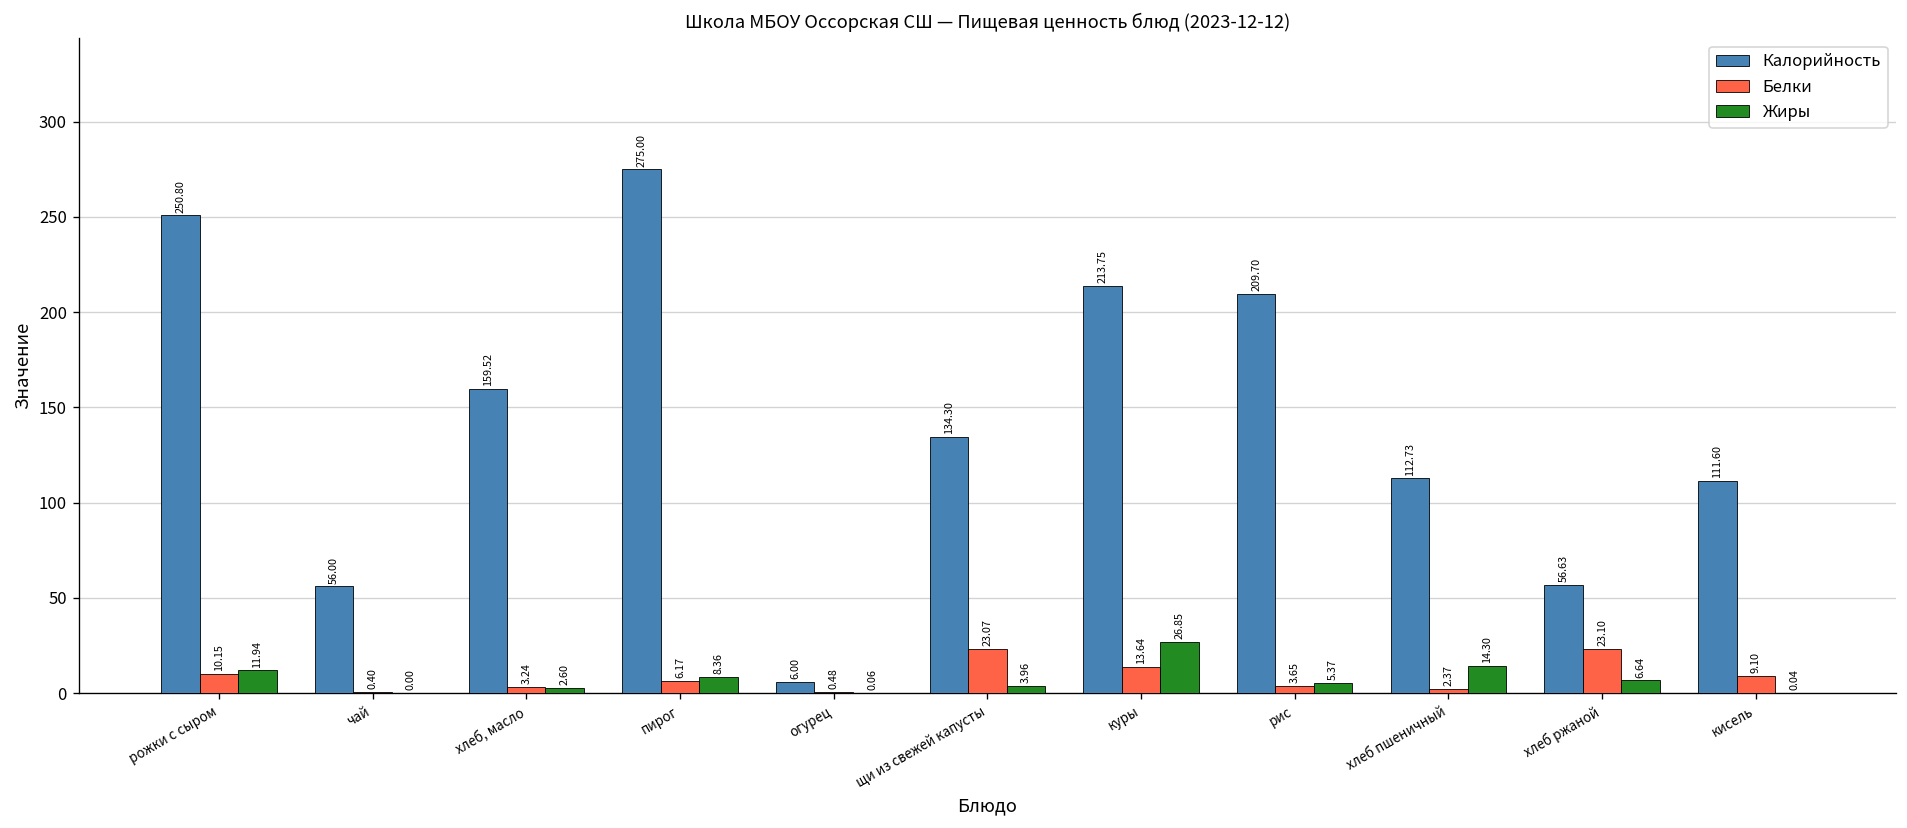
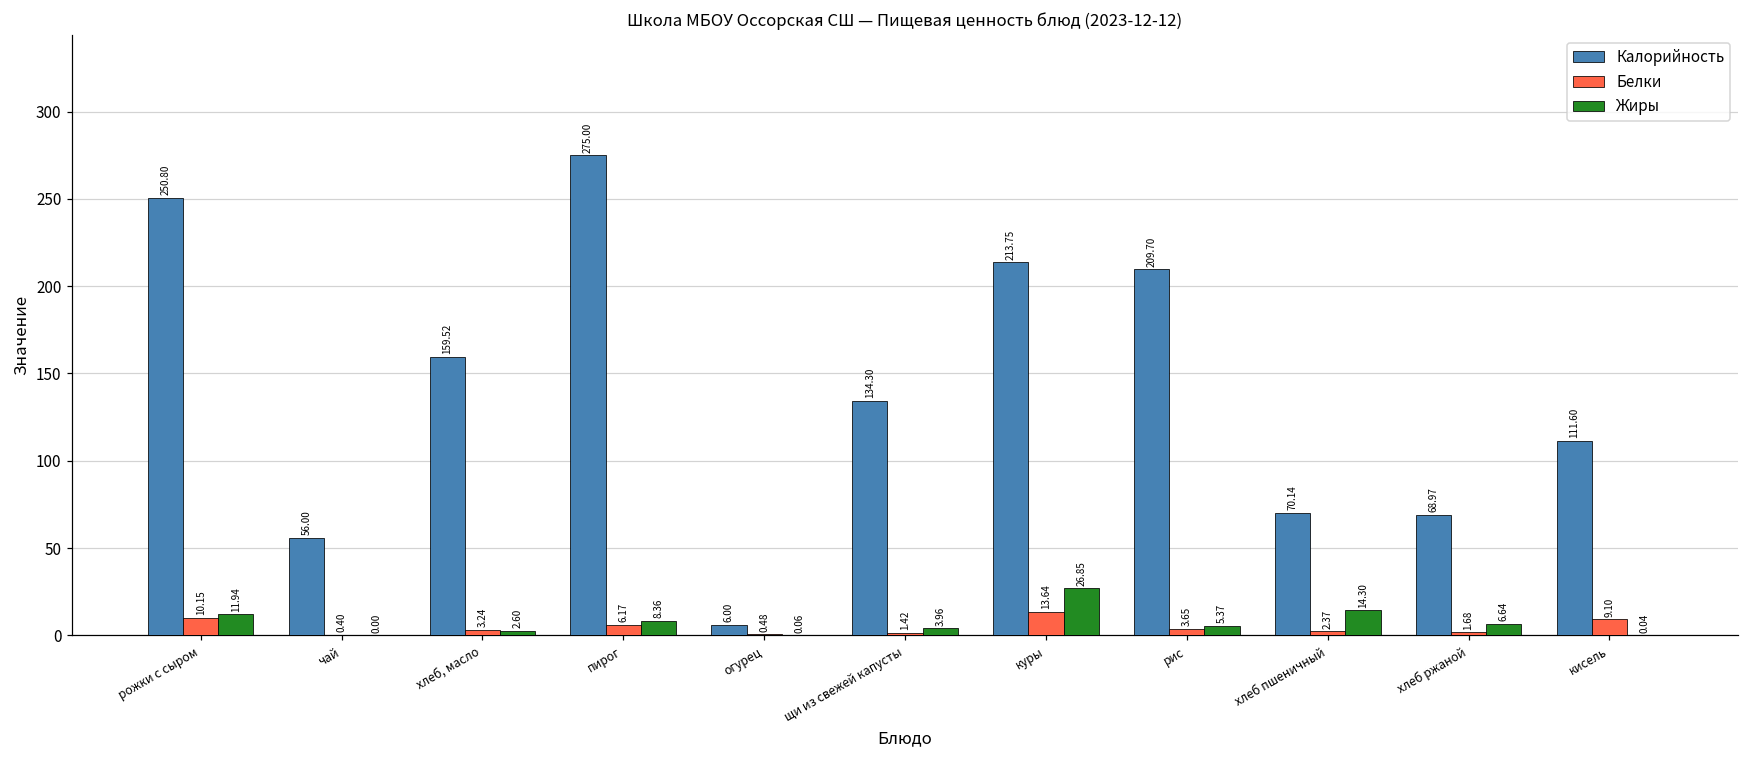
Белки, щи из свежей капусты: 23.07 -> 1.42
Калорийность, хлеб пшеничный: 112.73 -> 70.14
Калорийность, хлеб ржаной: 56.63 -> 68.97
Белки, хлеб ржаной: 23.10 -> 1.68
